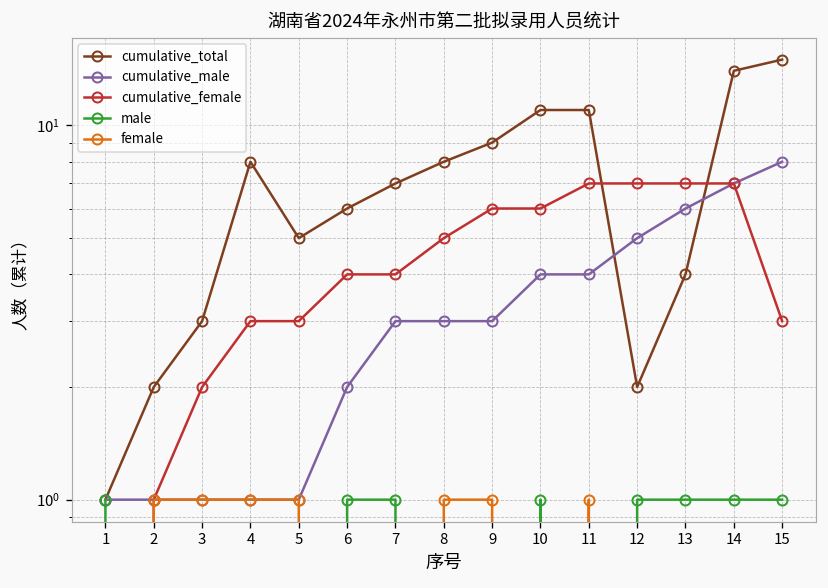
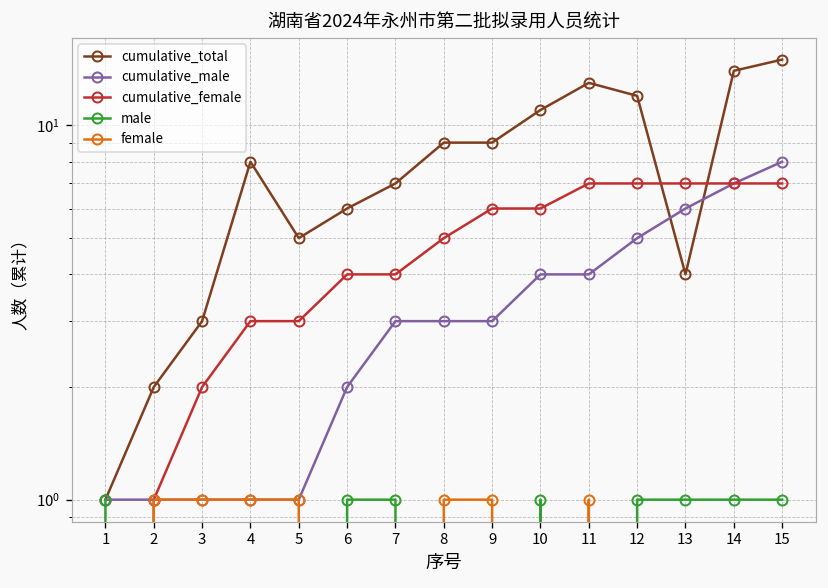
cumulative_total, 8: 8 -> 9
cumulative_total, 11: 11 -> 13
cumulative_total, 12: 2 -> 12
cumulative_female, 15: 3 -> 7
